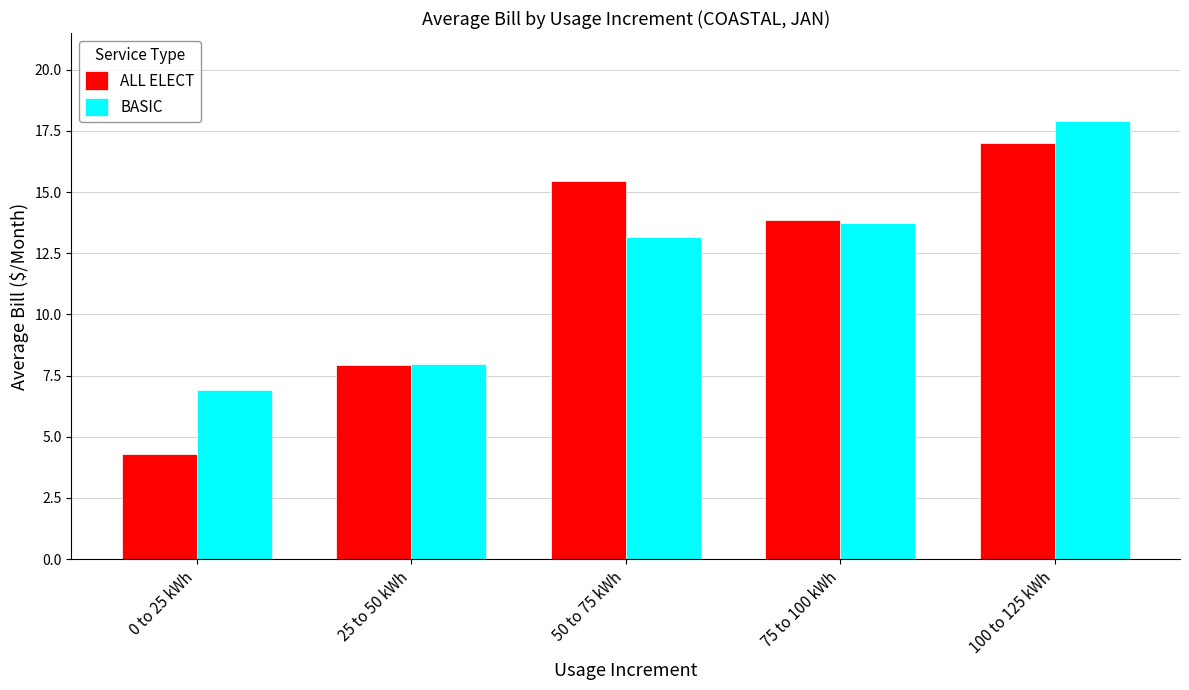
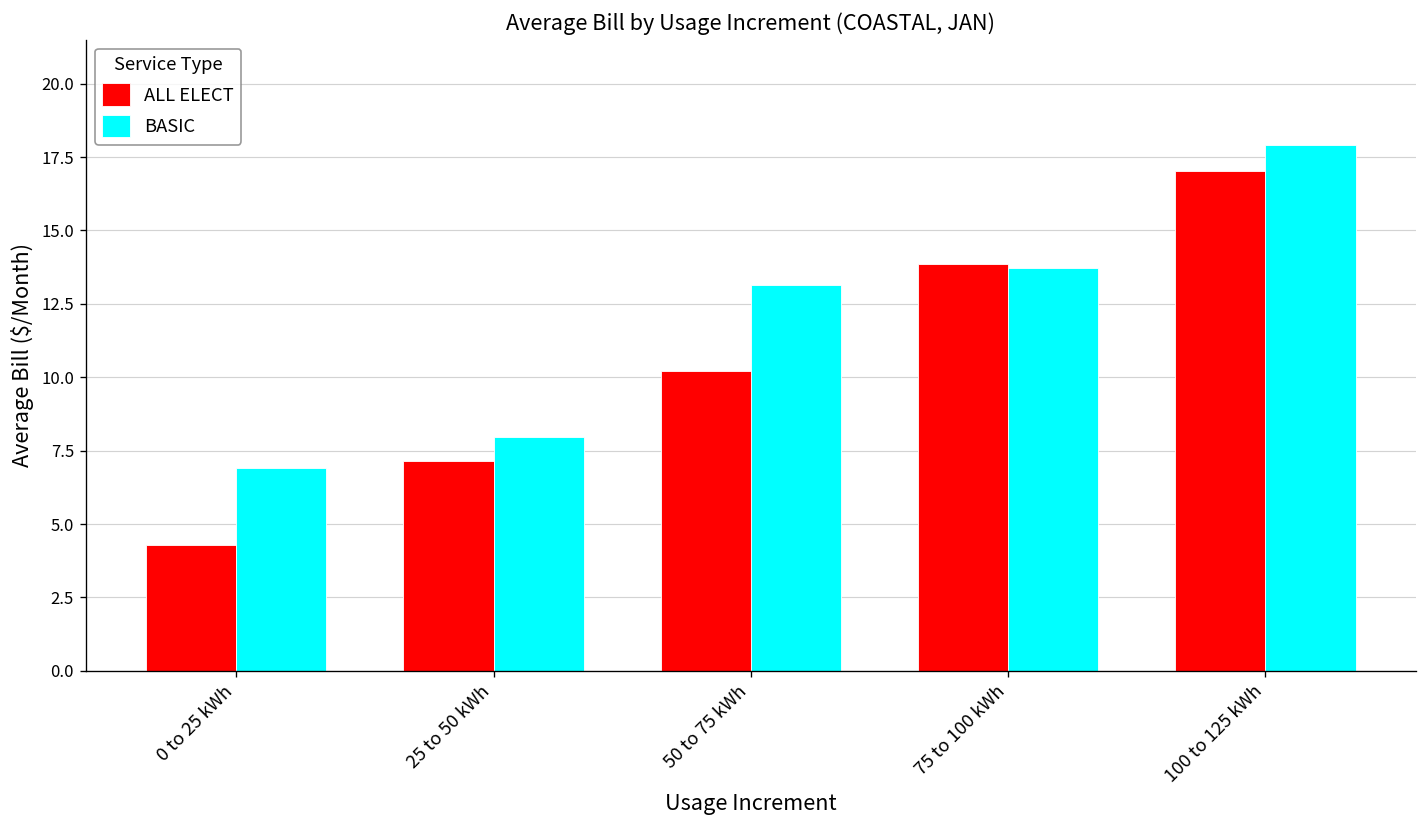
ALL ELECT, 25 to 50 kWh: 7.9 -> 7.1
ALL ELECT, 50 to 75 kWh: 15.4 -> 10.2
